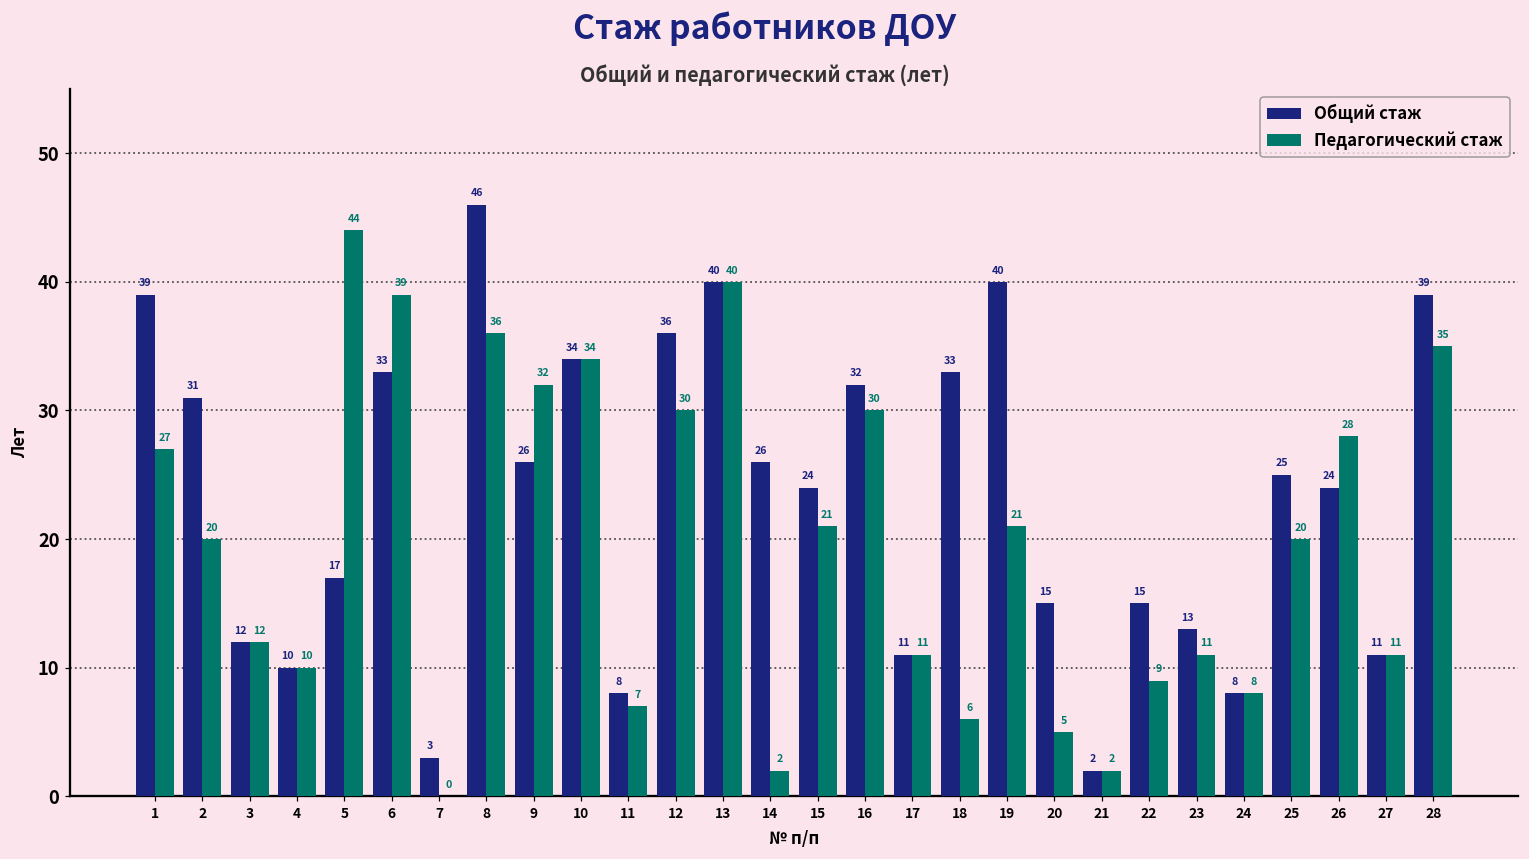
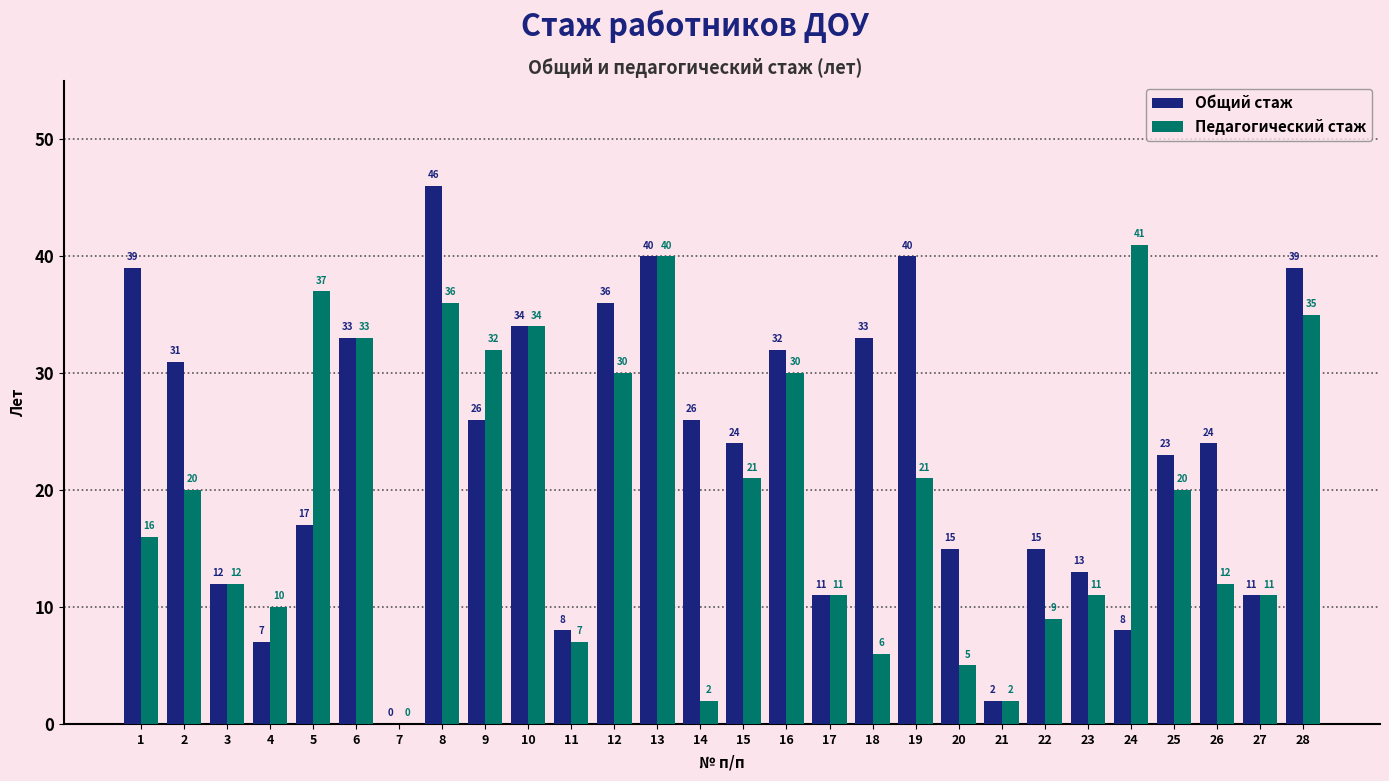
Педагогический стаж, 1: 27 -> 16
Общий стаж, 4: 10 -> 7
Педагогический стаж, 5: 44 -> 37
Педагогический стаж, 6: 39 -> 33
Общий стаж, 7: 3 -> 0
Педагогический стаж, 24: 8 -> 41
Общий стаж, 25: 25 -> 23
Педагогический стаж, 26: 28 -> 12
